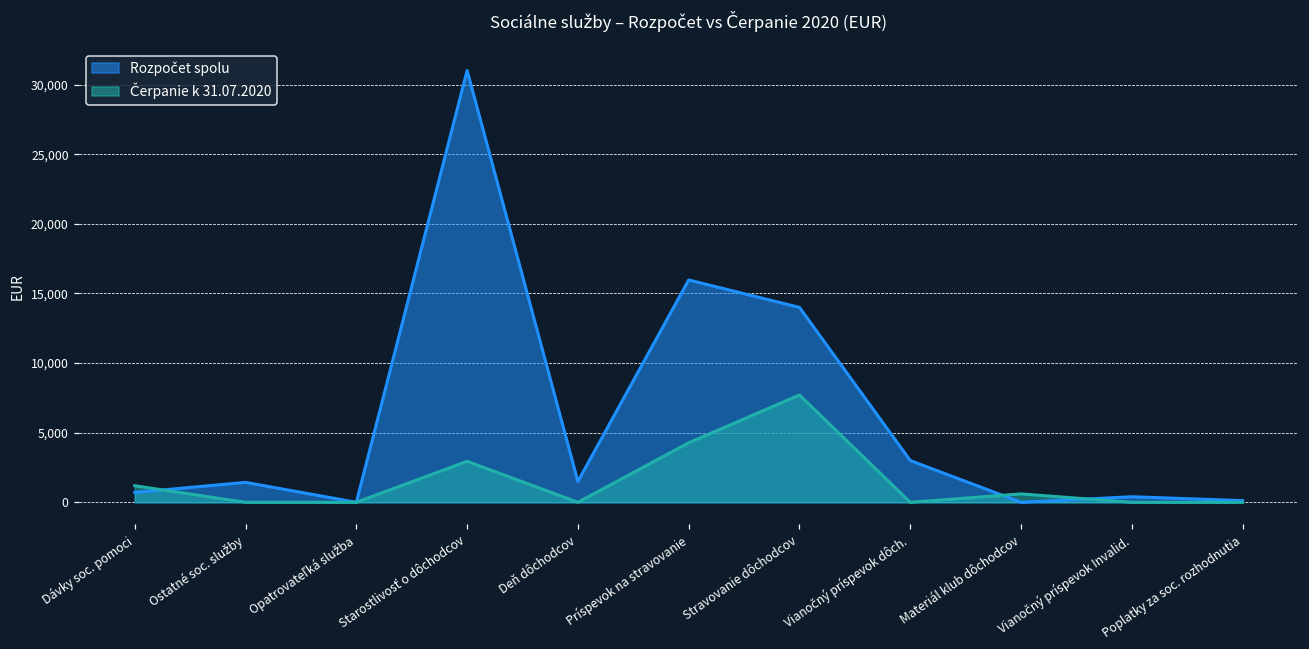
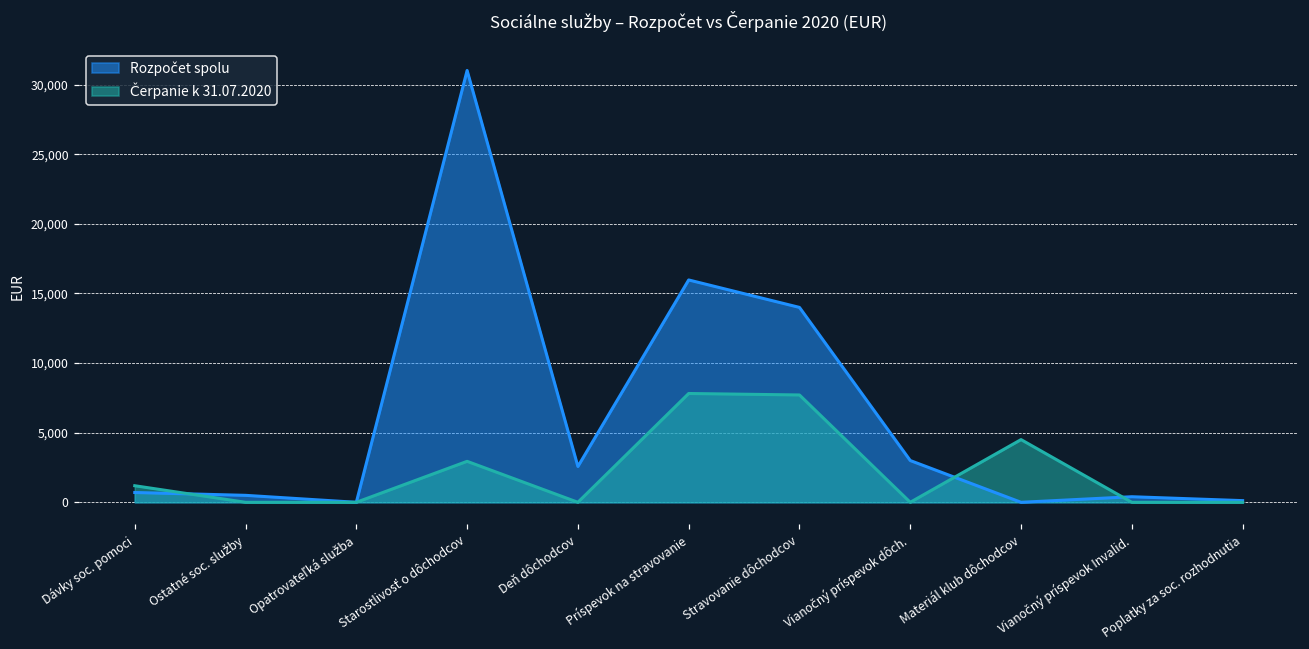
Rozpočet spolu, Ostatné soc. služby: 1,400 -> 500
Rozpočet spolu, Deň dôchodcov: 1,500 -> 2,600
Čerpanie k 31.07.2020, Príspevok na stravovanie: 4,300 -> 7,800
Čerpanie k 31.07.2020, Materiál klub dôchodcov: 600 -> 4,500
